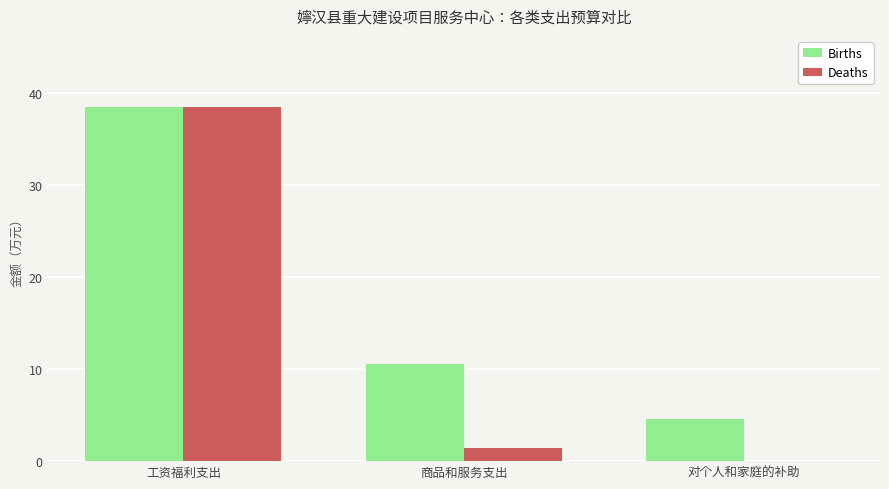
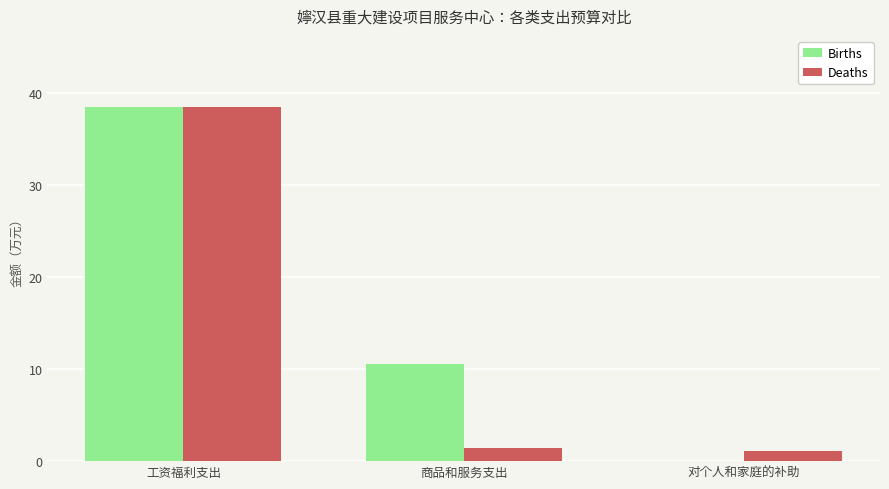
Births, 对个人和家庭的补助: 5 -> 0
Deaths, 对个人和家庭的补助: 0 -> 1
